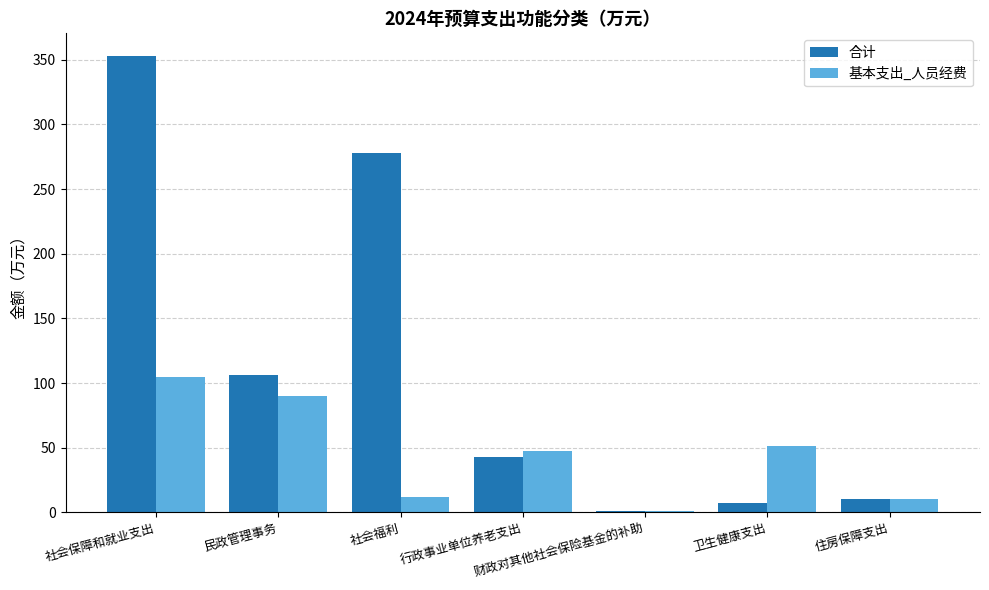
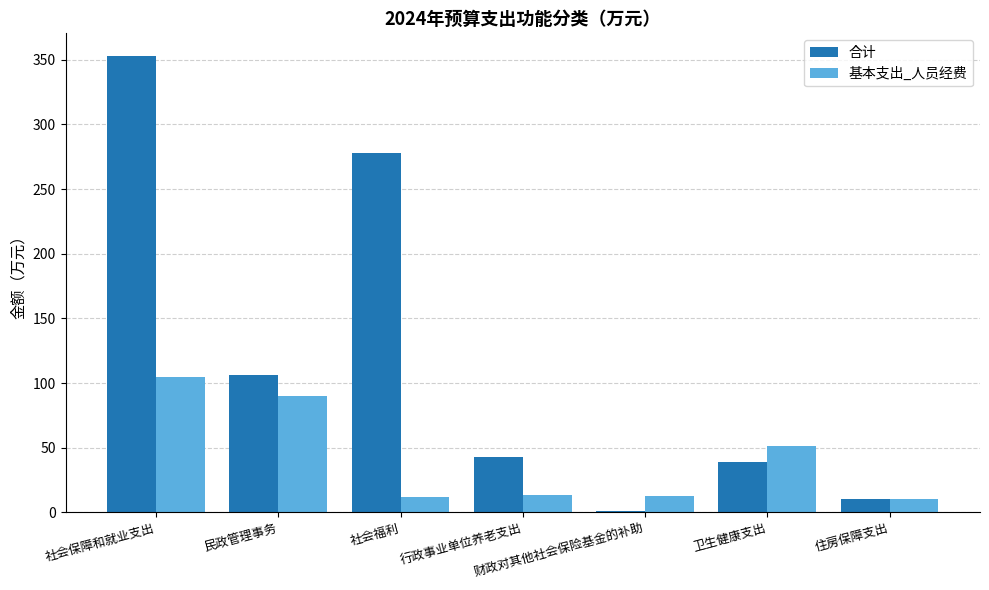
基本支出_人员经费, 行政事业单位养老支出: 48 -> 13
基本支出_人员经费, 财政对其他社会保险基金的补助: 1 -> 12
合计, 卫生健康支出: 8 -> 39
